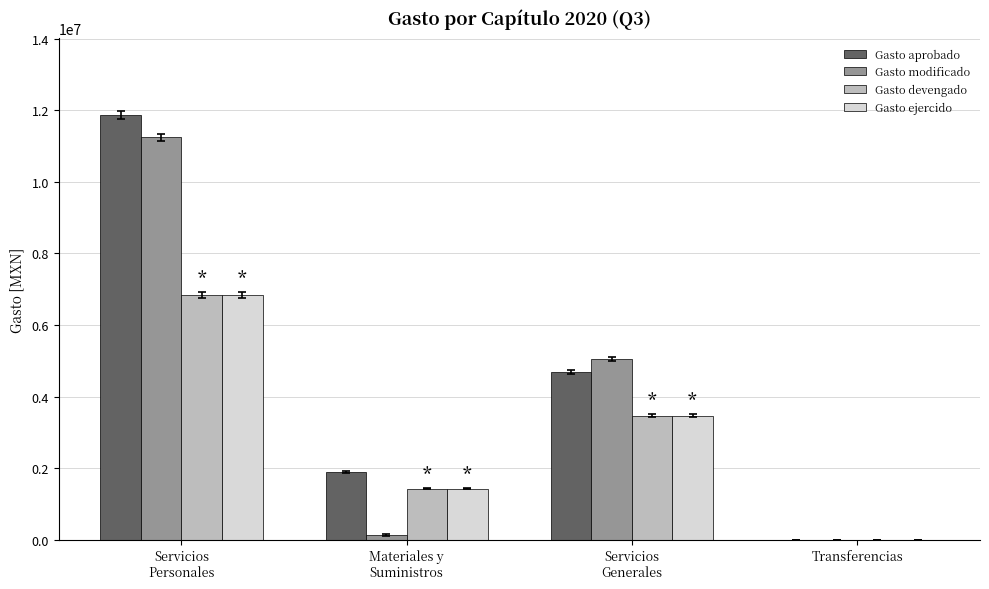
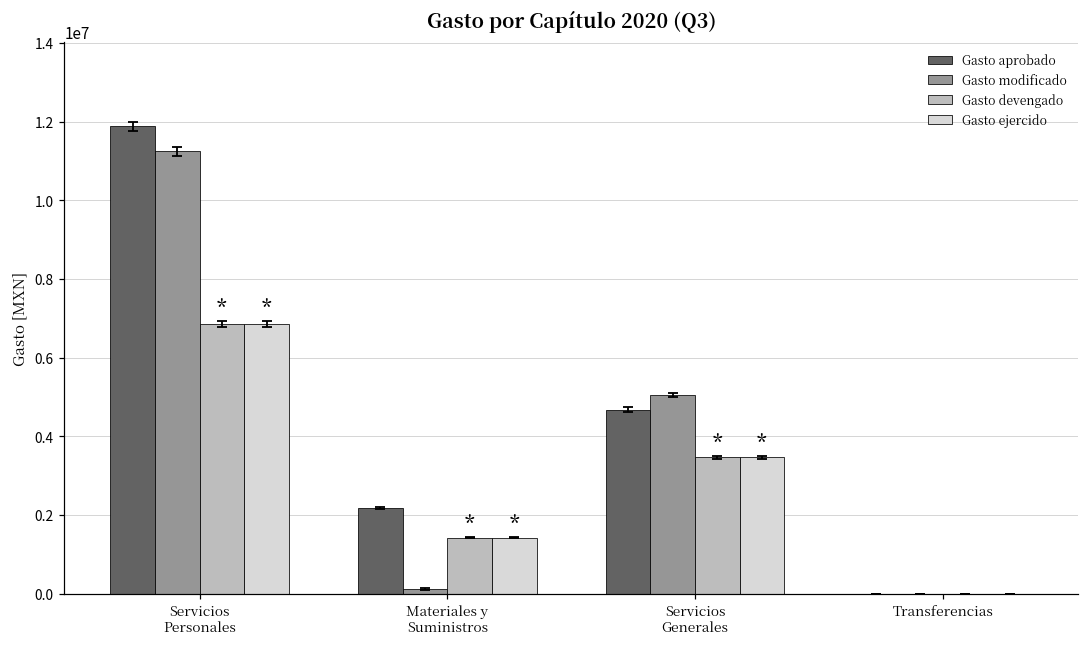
Gasto aprobado, Materiales y Suministros: 1900000 -> 2200000
